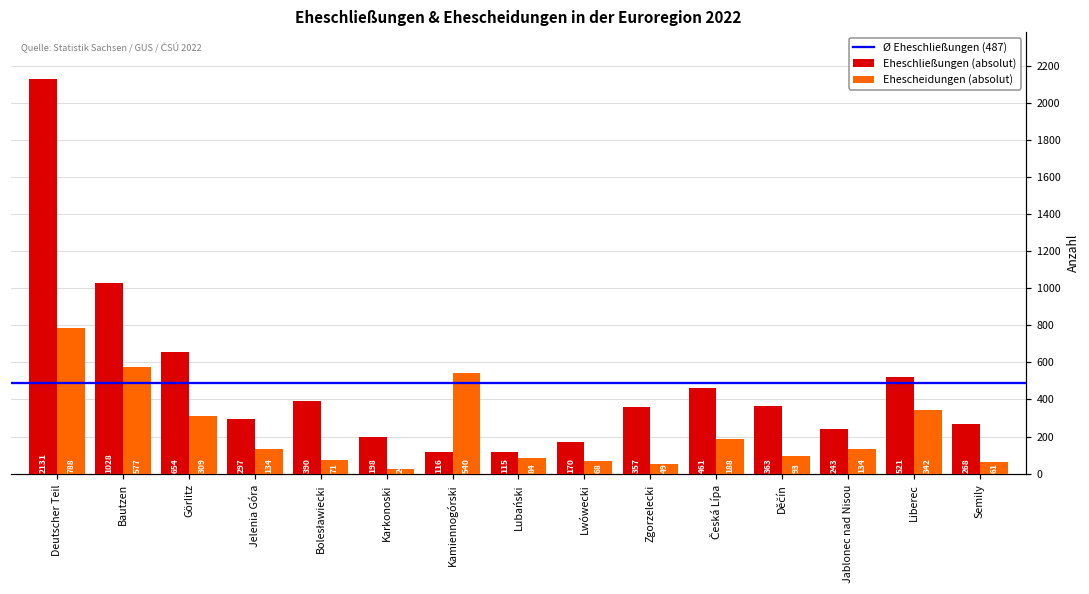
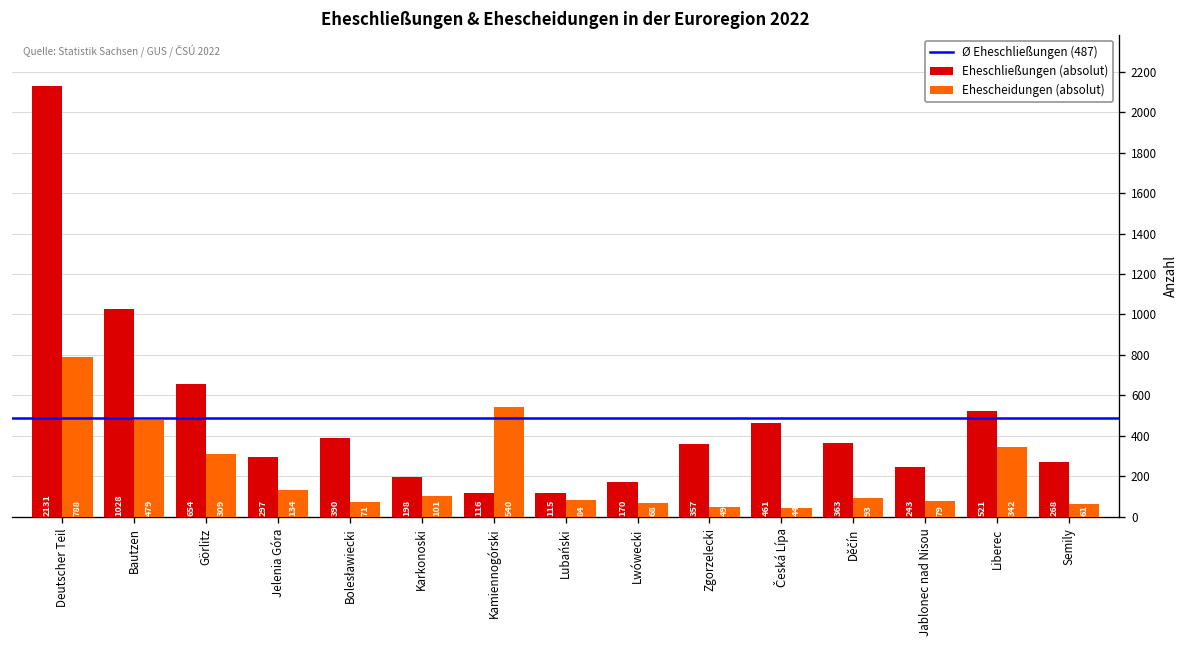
Ehescheidungen (absolut), Bautzen: 577 -> 479
Ehescheidungen (absolut), Karkonoski: 20 -> 100
Ehescheidungen (absolut), Česká Lípa: 188 -> 44
Ehescheidungen (absolut), Jablonec nad Nisou: 134 -> 79
